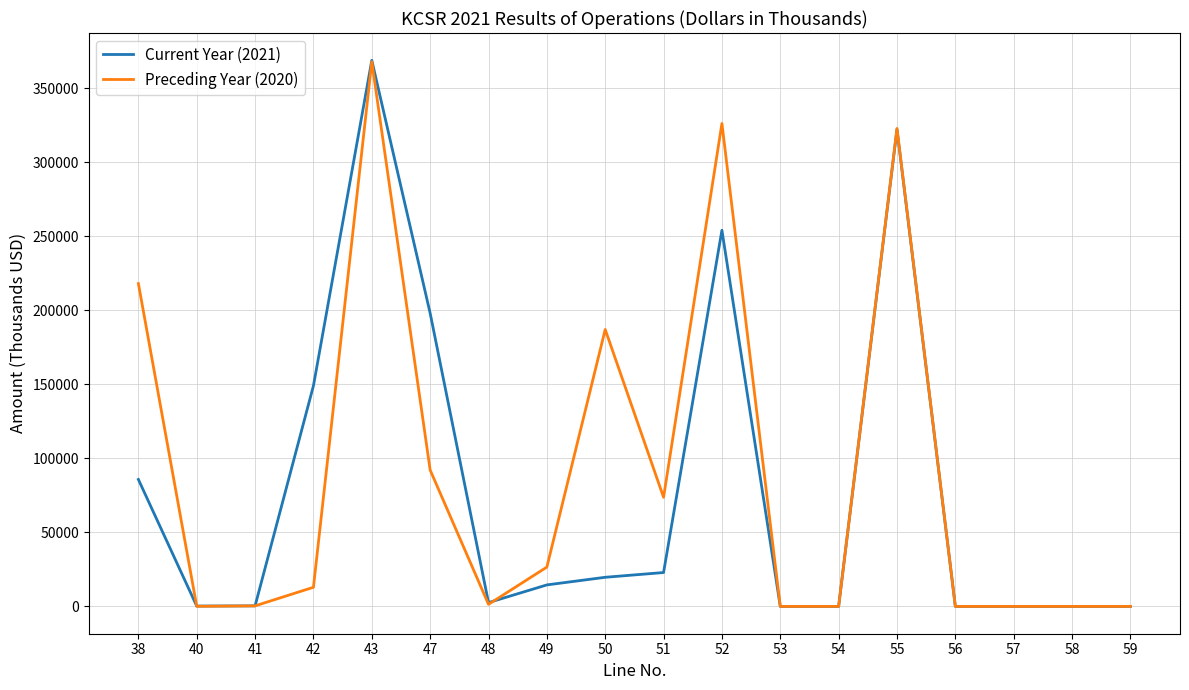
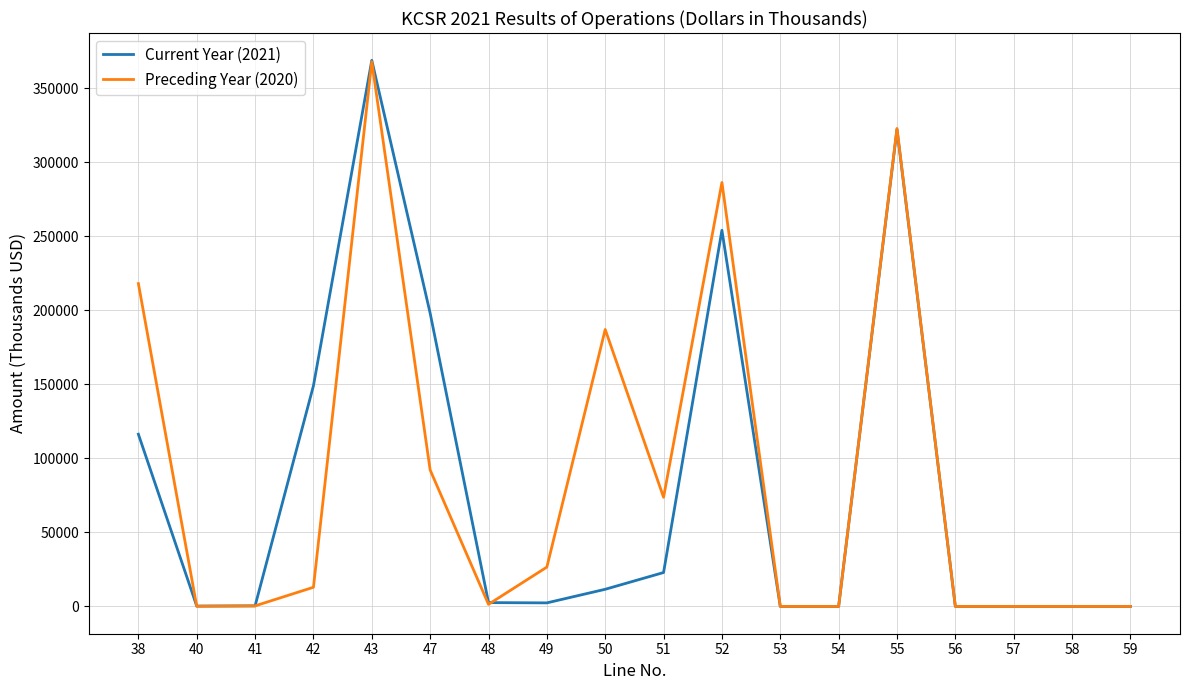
Current Year (2021), 38: 86000 -> 116000
Current Year (2021), 49: 15000 -> 2000
Current Year (2021), 50: 20000 -> 12000
Preceding Year (2020), 52: 326000 -> 286000
